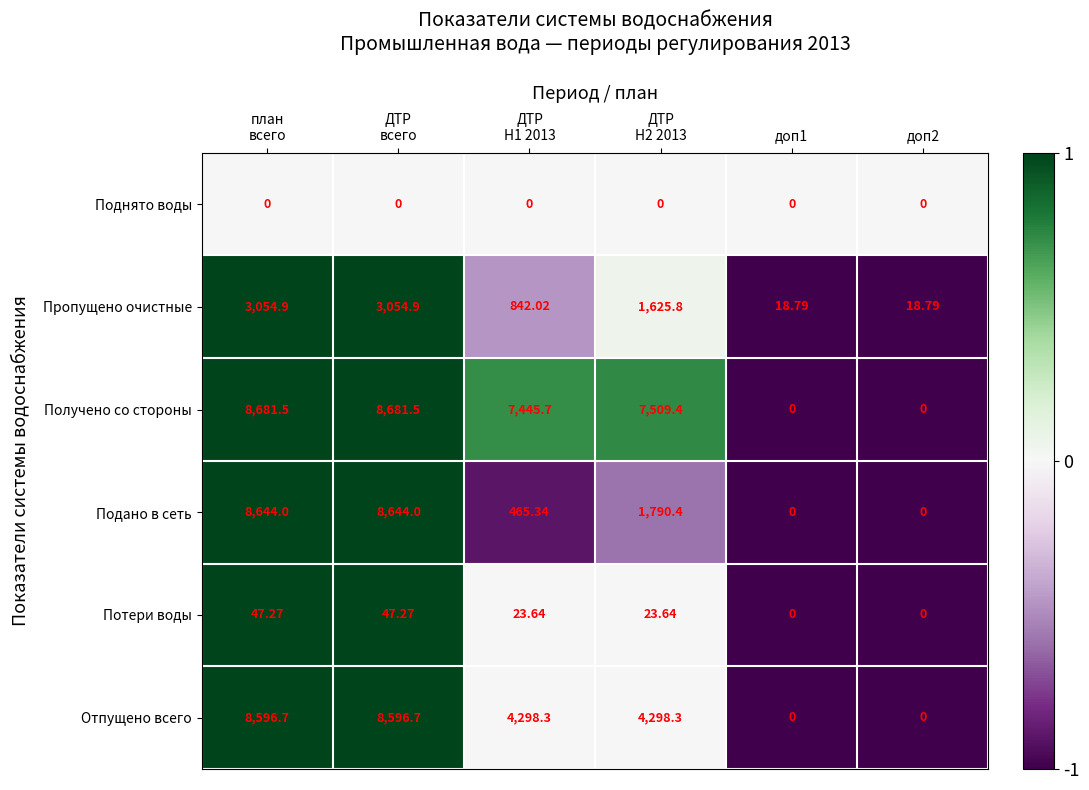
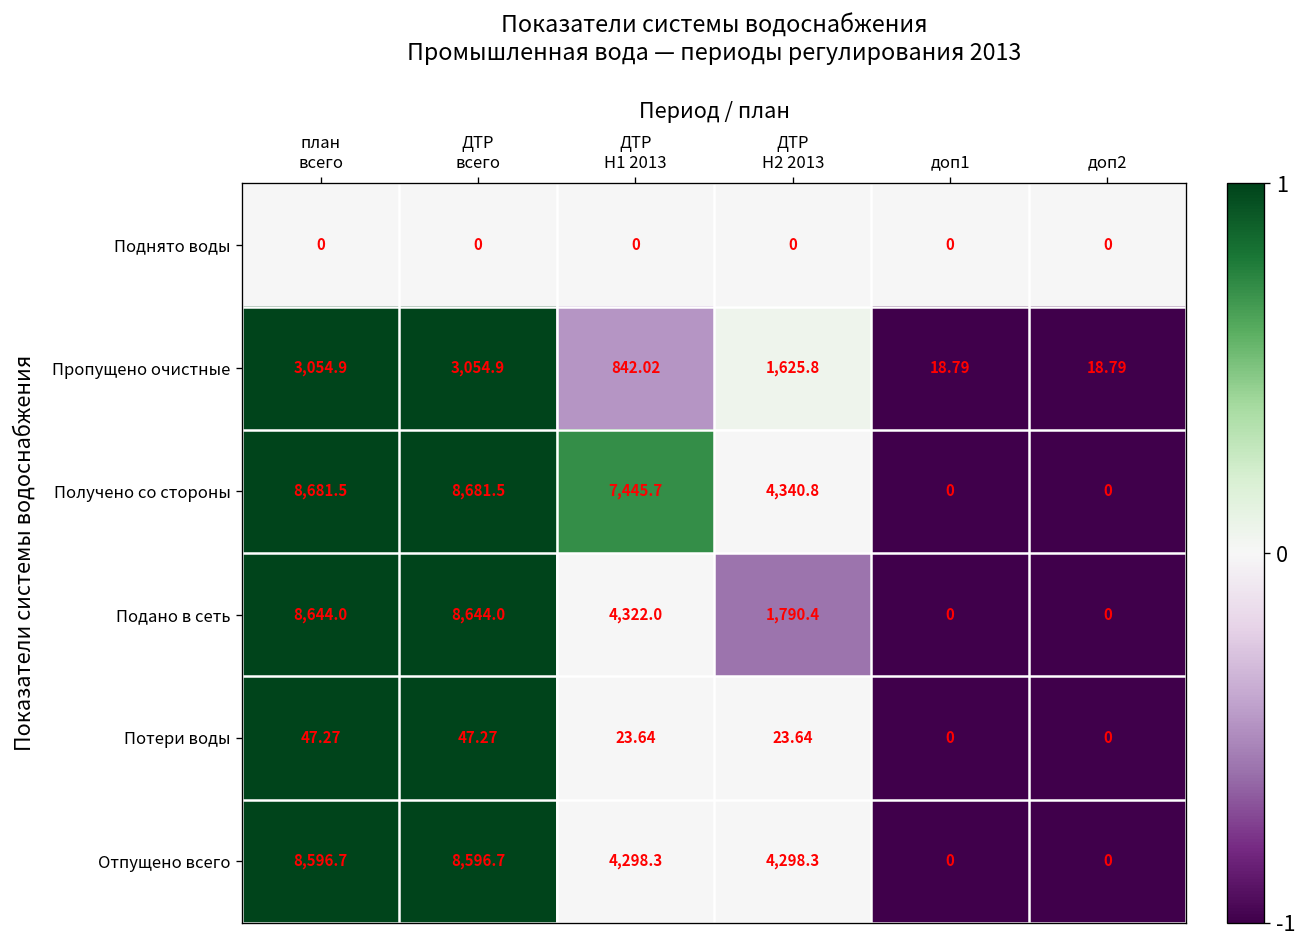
Получено со стороны, ДТР H2 2013: 7,509.4 -> 4,340.8
Подано в сеть, ДТР H1 2013: 465.34 -> 4,322.0
